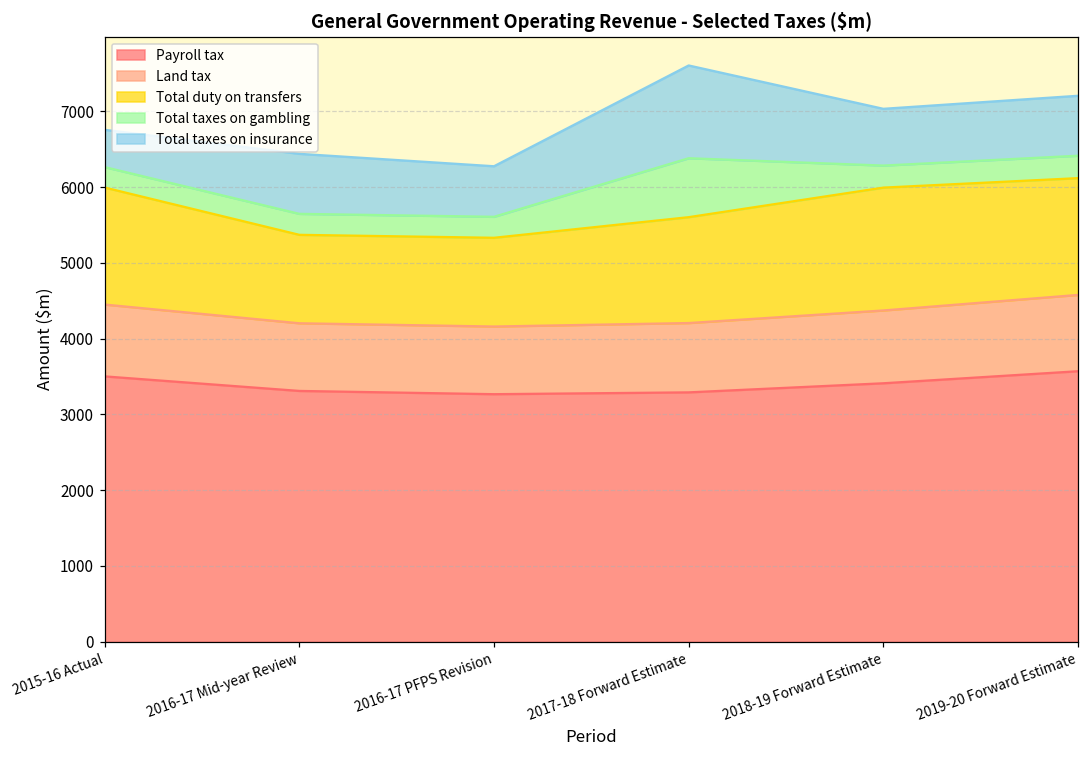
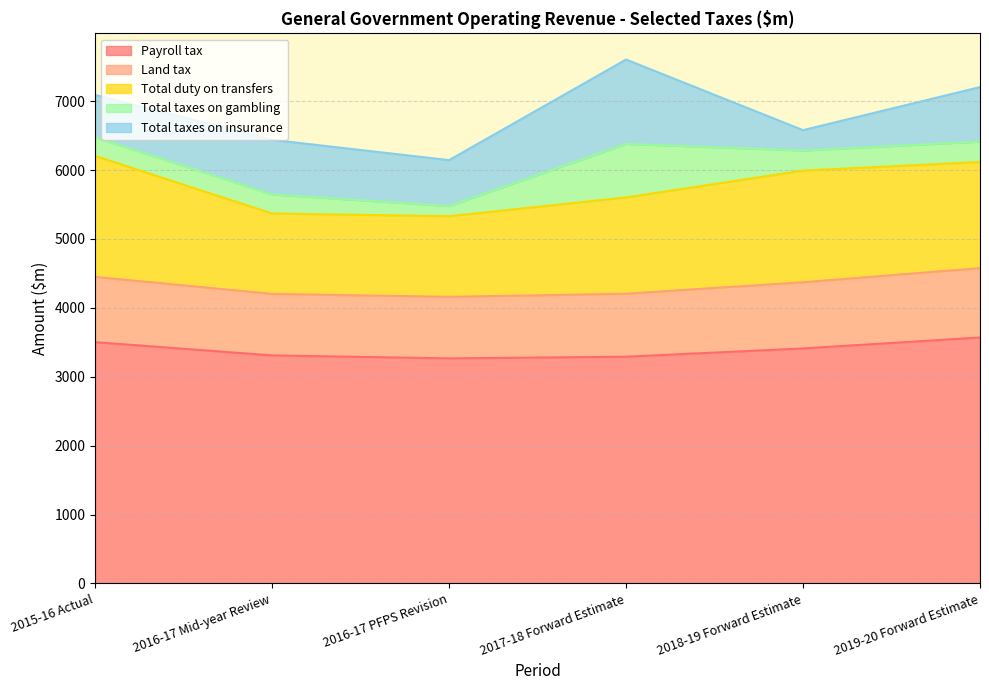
Total duty on transfers, 2015-16 Actual: 1500 -> 1800
Total taxes on insurance, 2015-16 Actual: 500 -> 600
Total taxes on gambling, 2016-17 PFPS Revision: 300 -> 100
Total taxes on insurance, 2018-19 Forward Estimate: 700 -> 300
